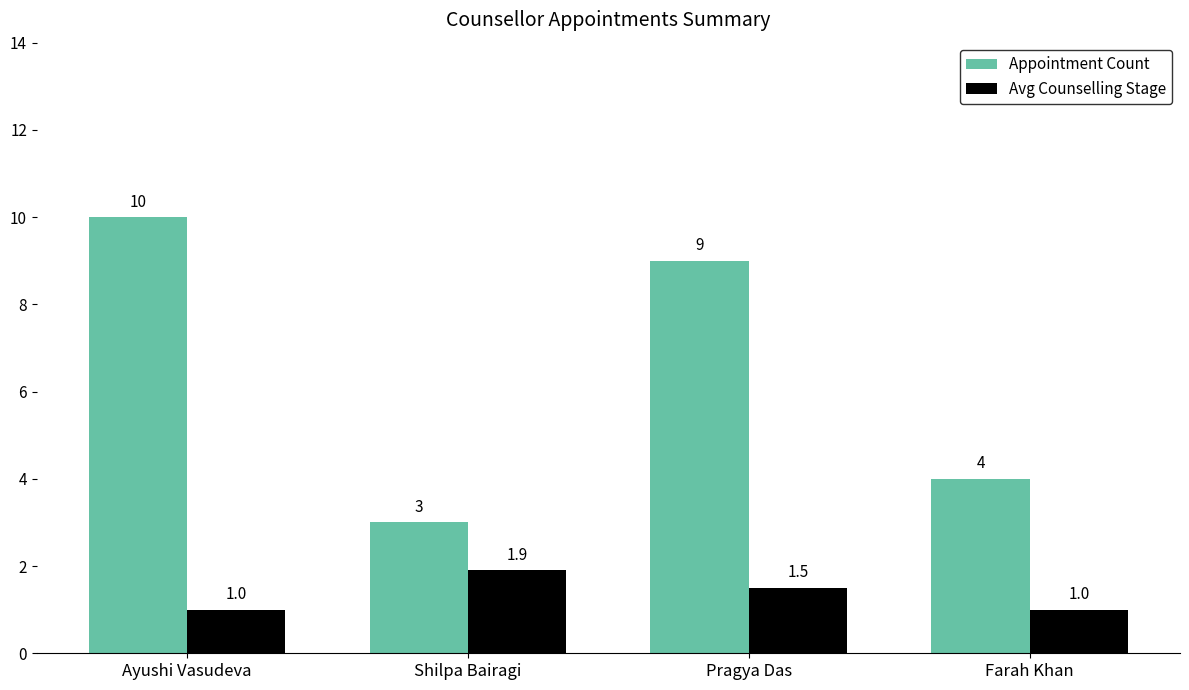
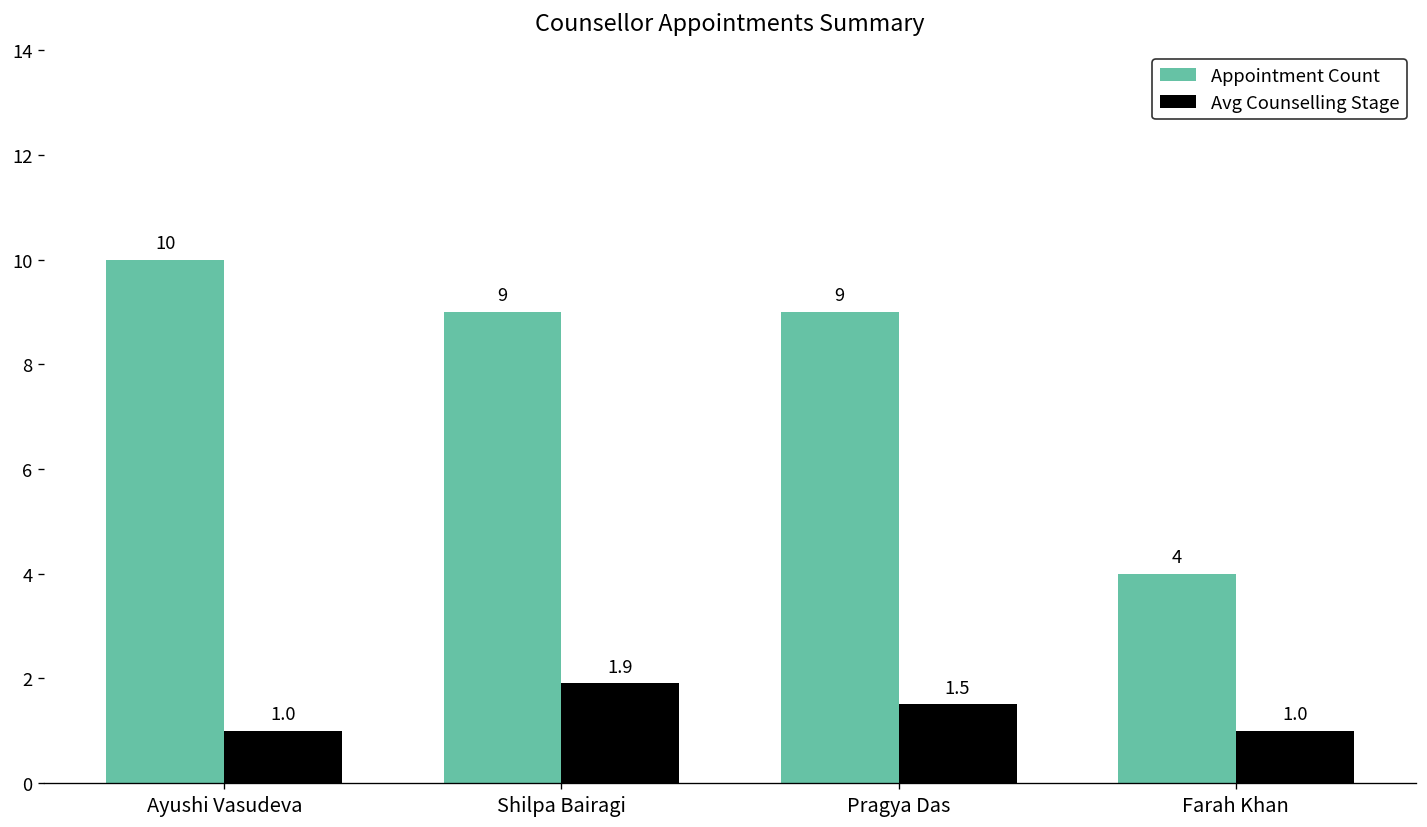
Appointment Count, Shilpa Bairagi: 3 -> 9
